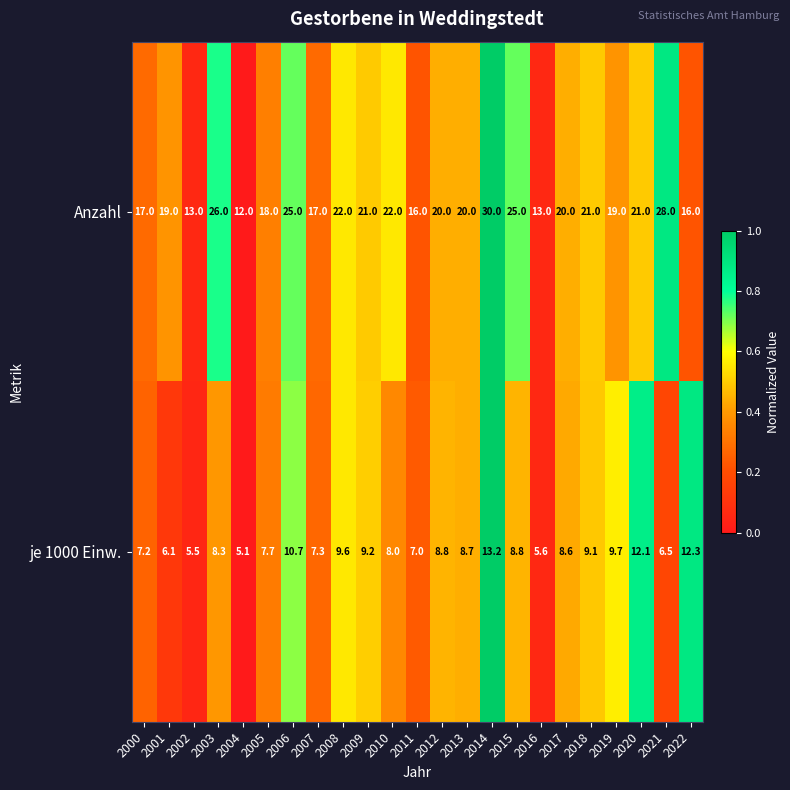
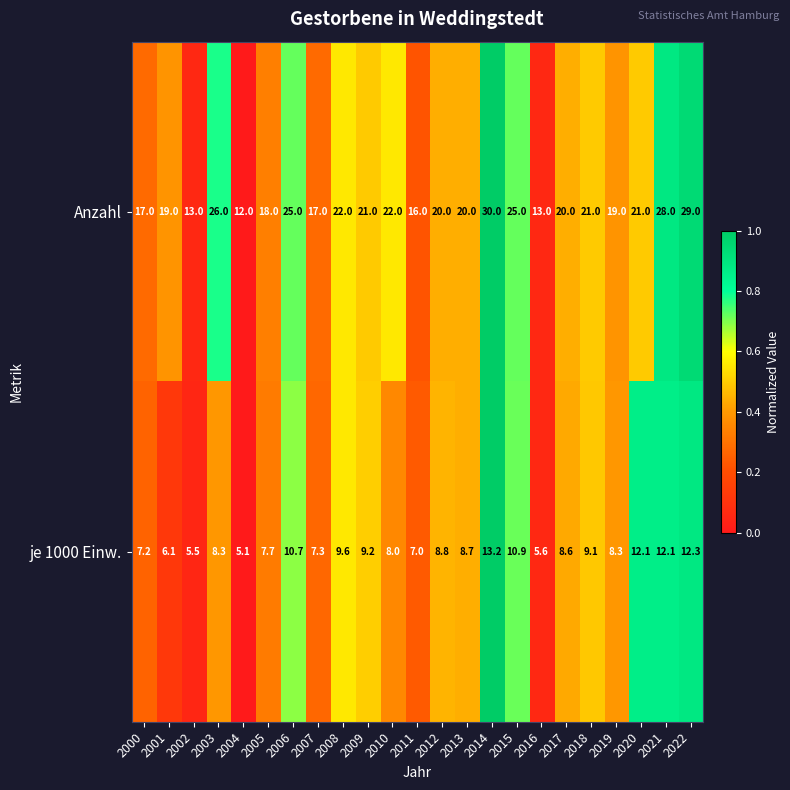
Anzahl, 2022: 16.0 -> 29.0
je 1000 Einw., 2015: 8.8 -> 10.9
je 1000 Einw., 2019: 9.7 -> 8.3
je 1000 Einw., 2021: 6.5 -> 12.1
